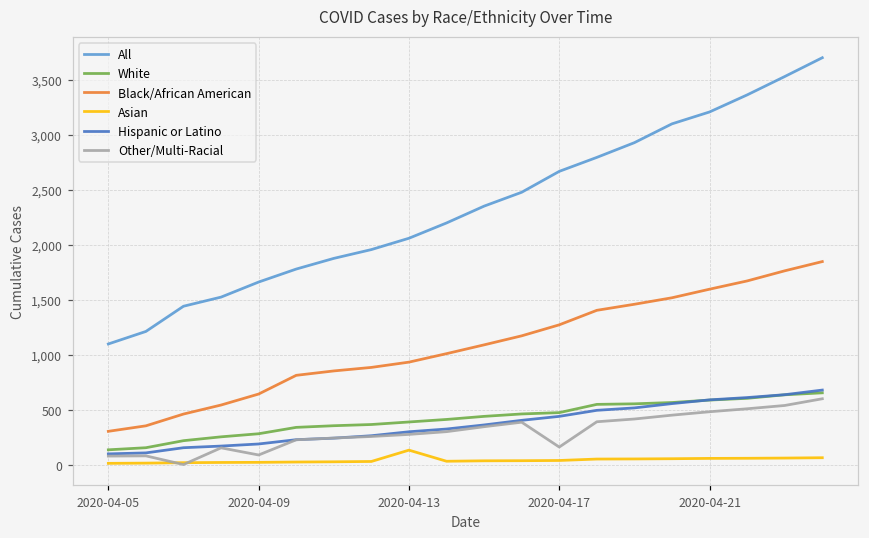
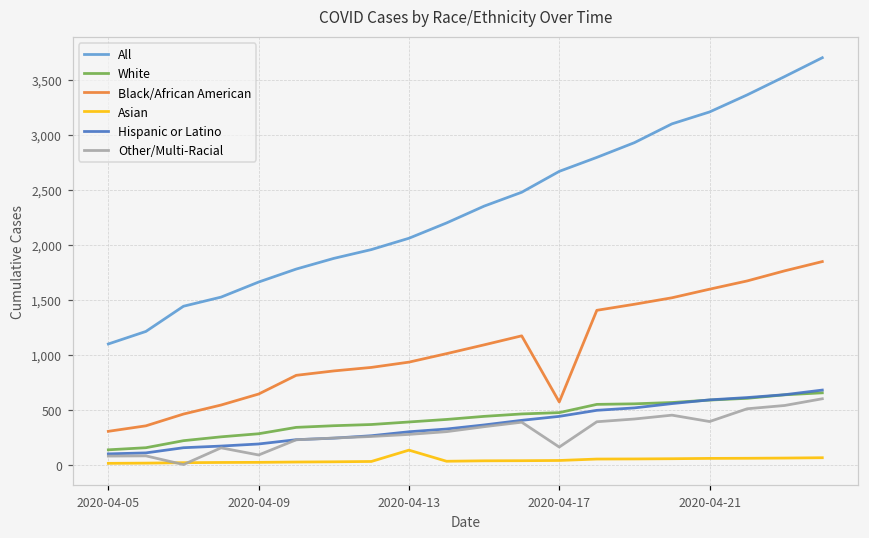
Black/African American, 2020-04-17: 1,270 -> 570
Other/Multi-Racial, 2020-04-21: 480 -> 390
